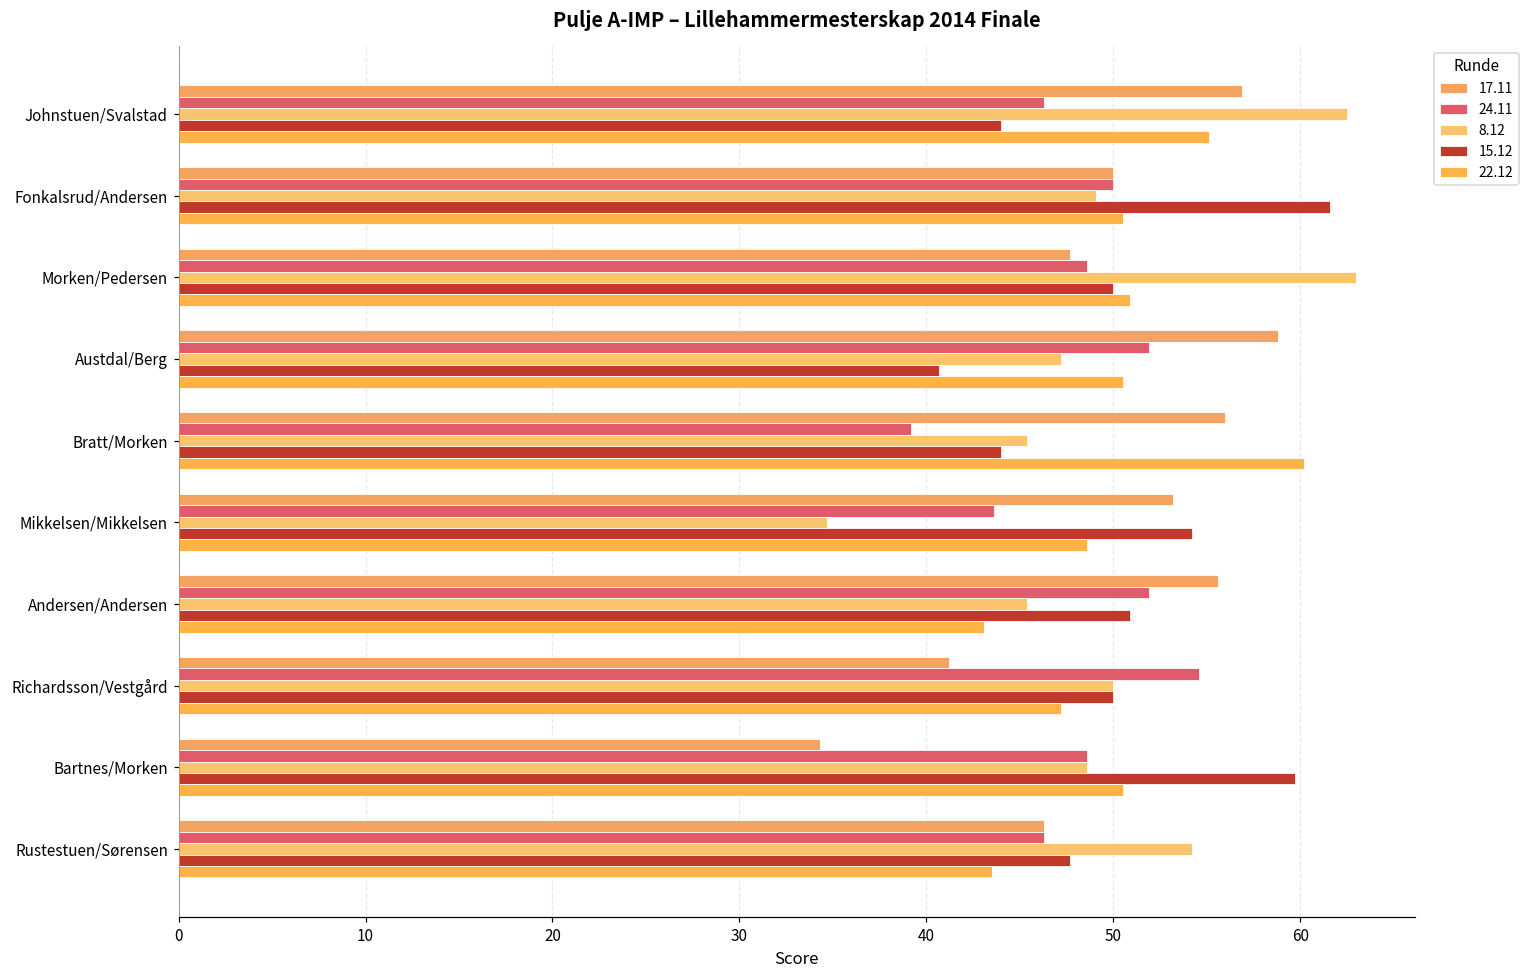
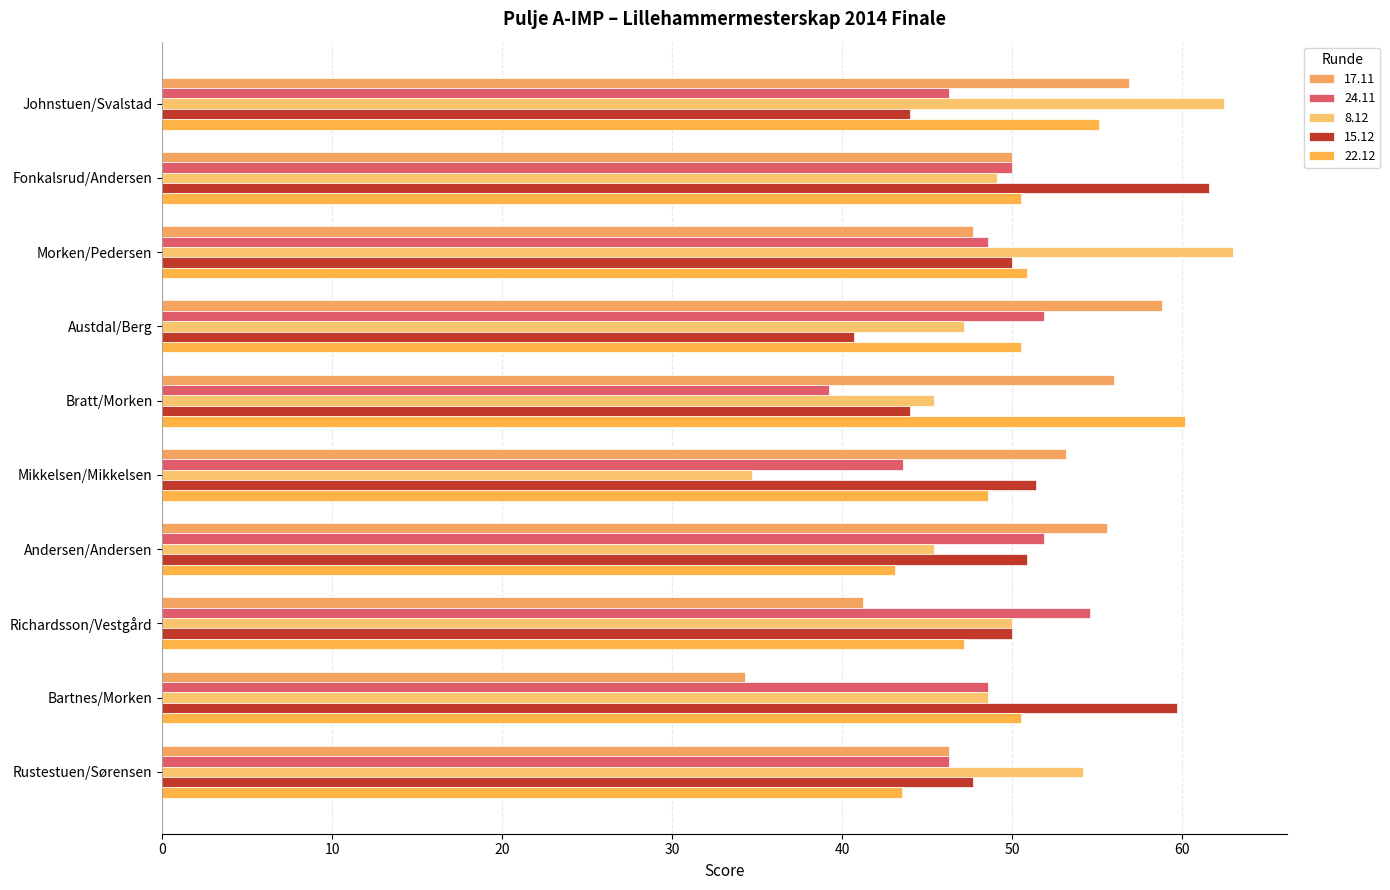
15.12, Mikkelsen/Mikkelsen: 54.2 -> 51.4
